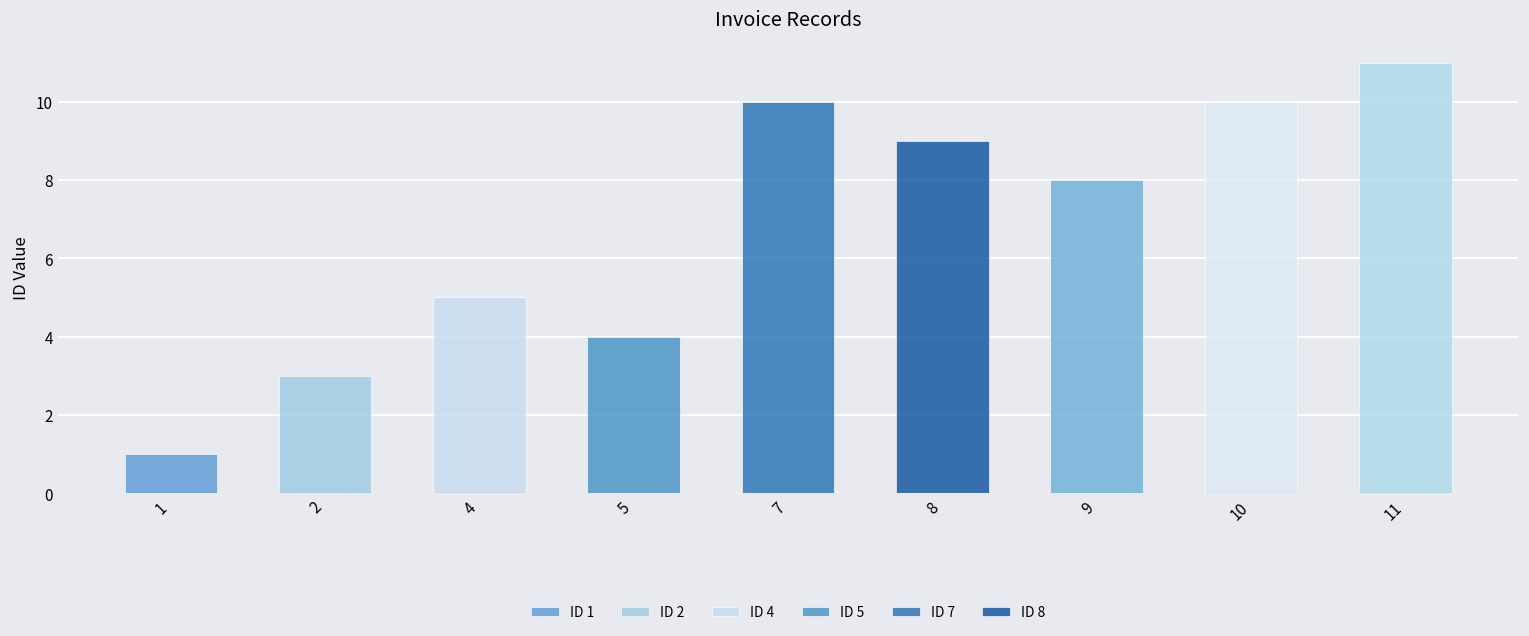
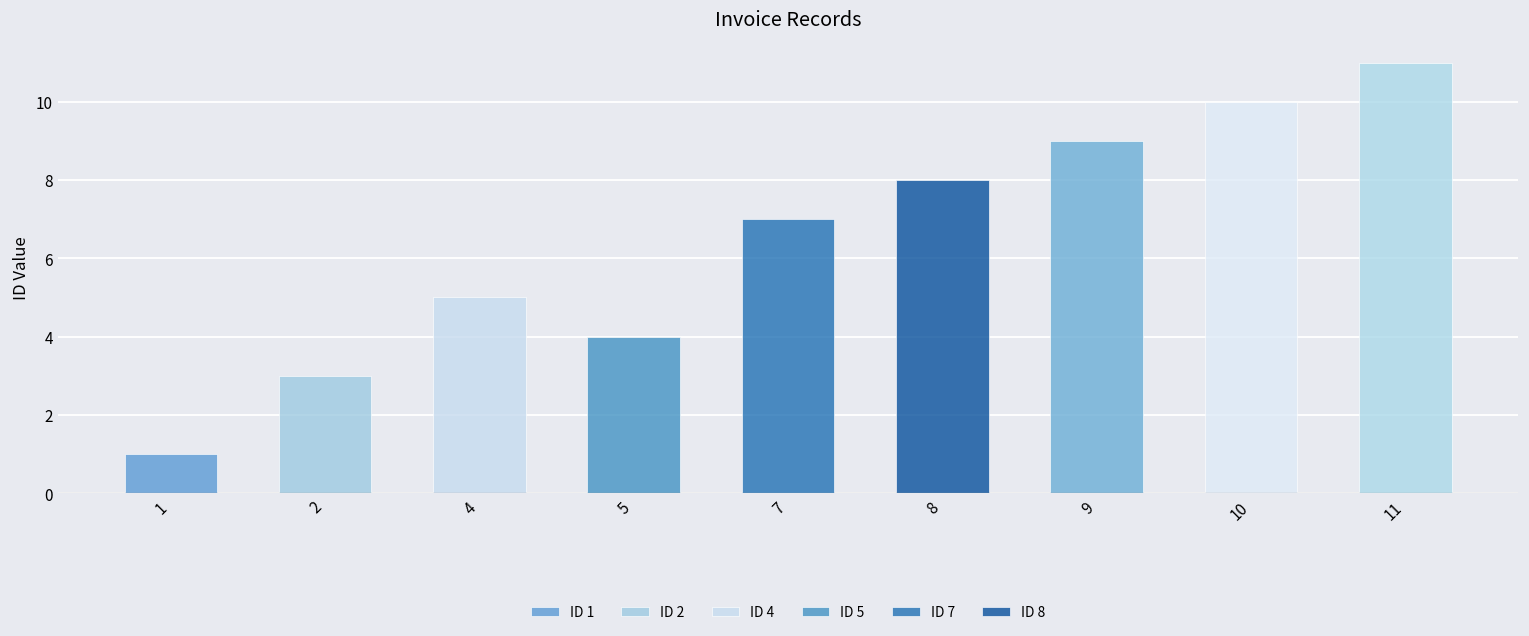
7: 10 -> 7
8: 9 -> 8
9: 8 -> 9
